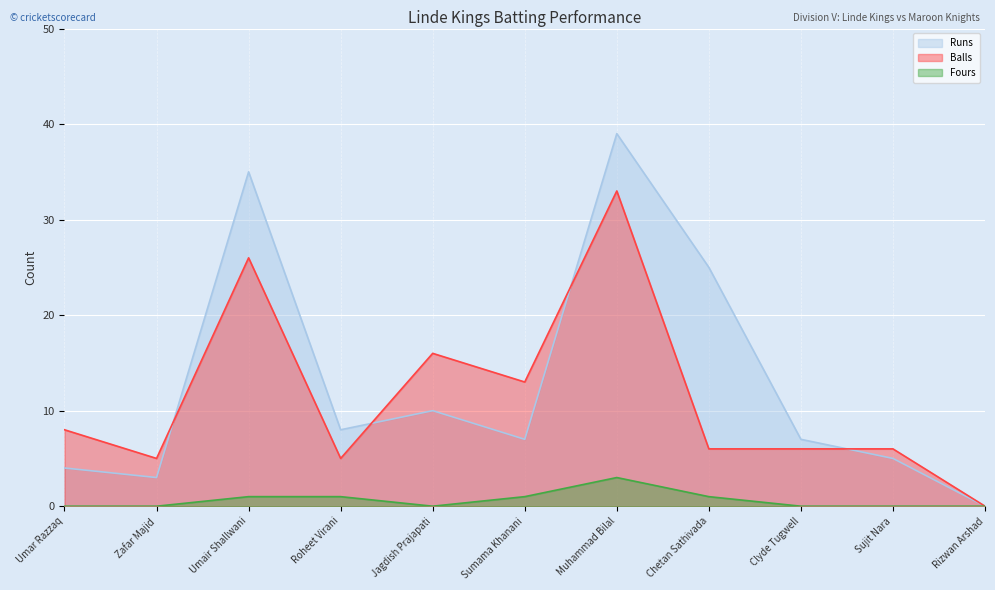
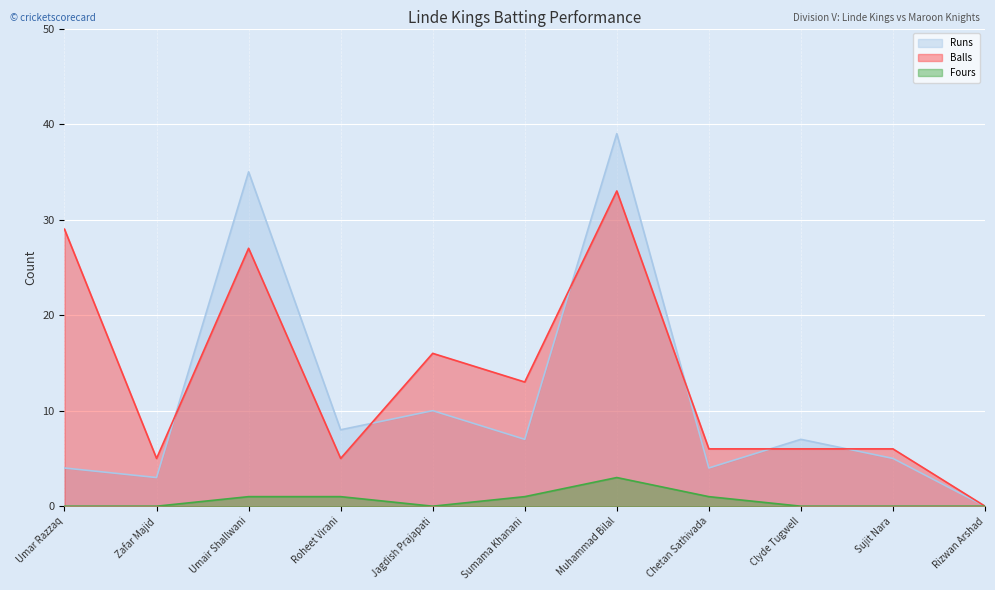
Balls, Umar Razzaq: 8 -> 29
Balls, Umair Shallwani: 26 -> 27
Runs, Chetan Sathivada: 25 -> 4
